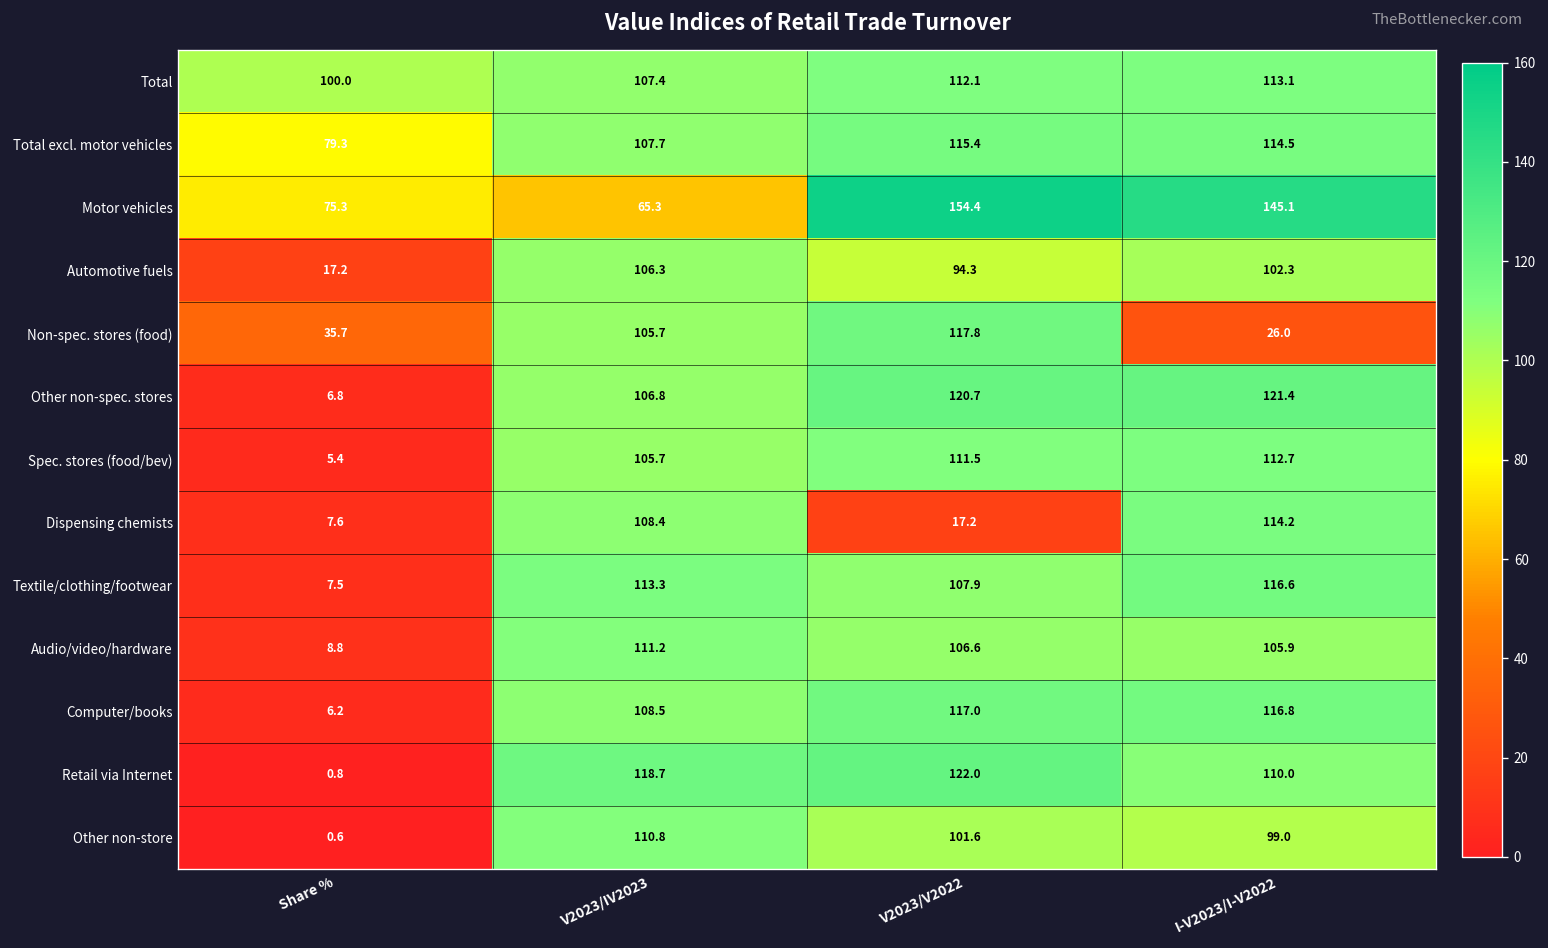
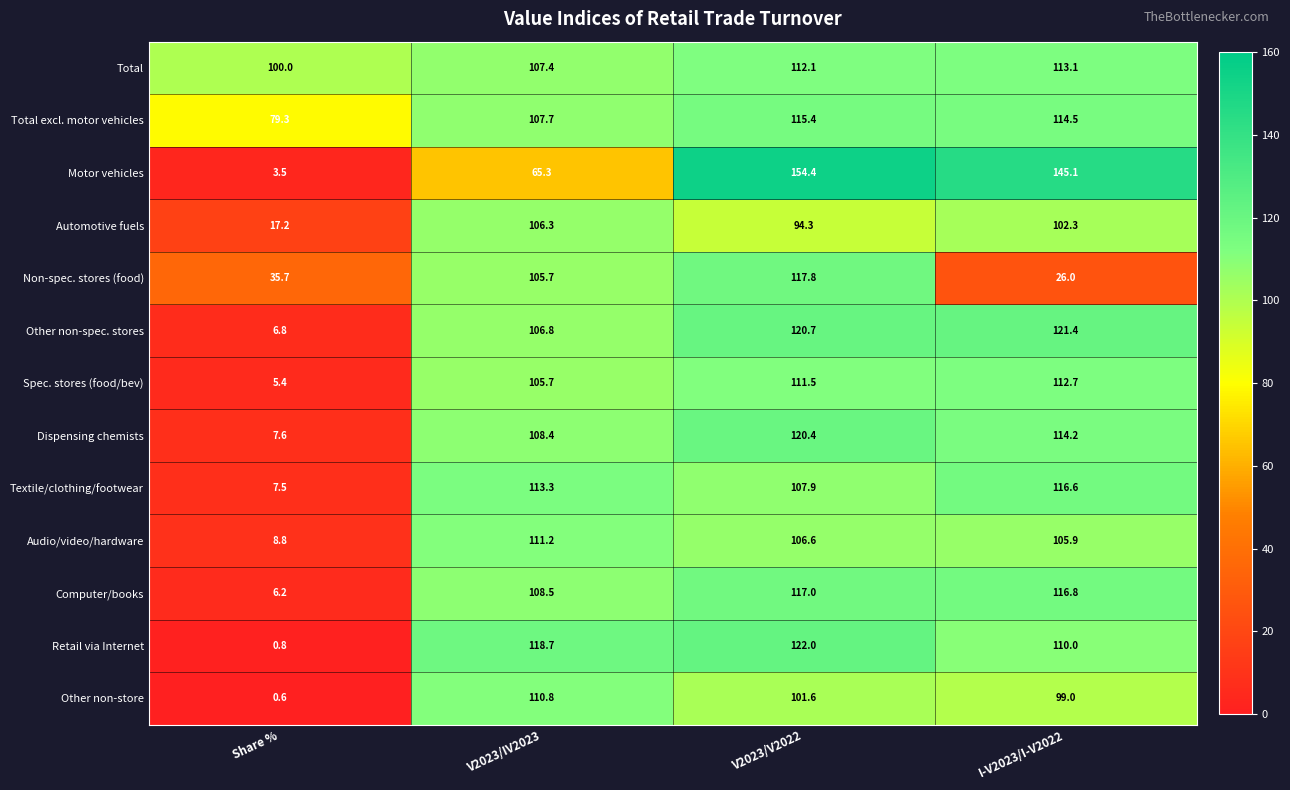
Motor vehicles, Share %: 75.3 -> 3.5
Dispensing chemists, V2023/V2022: 17.2 -> 120.4
